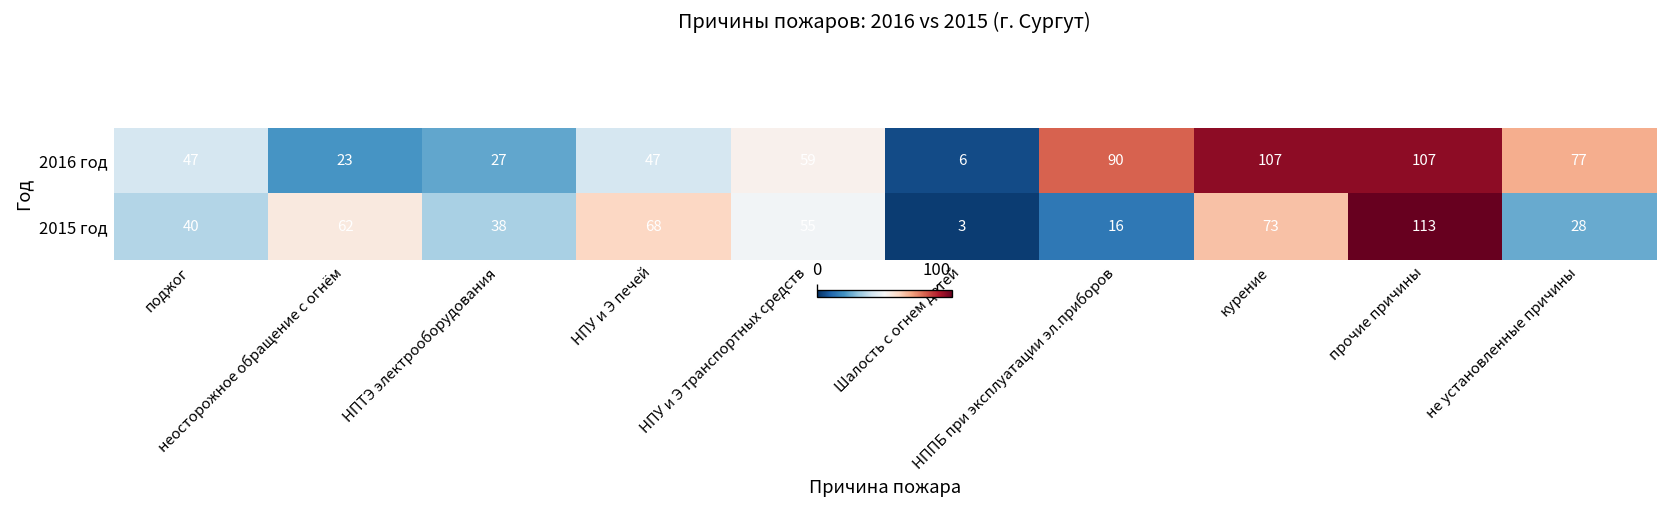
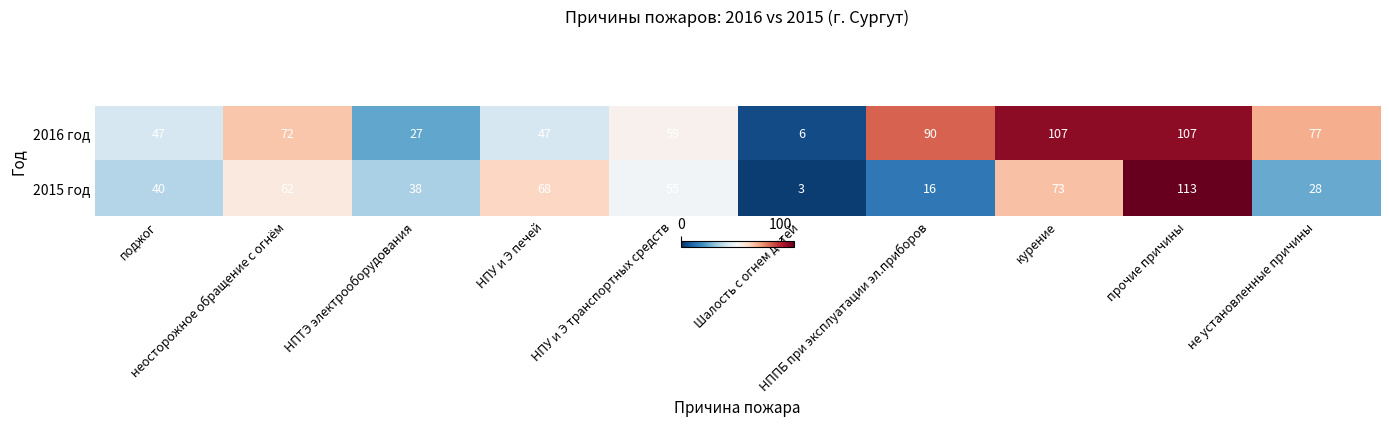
2016 год, неосторожное обращение с огнём: 23 -> 72
